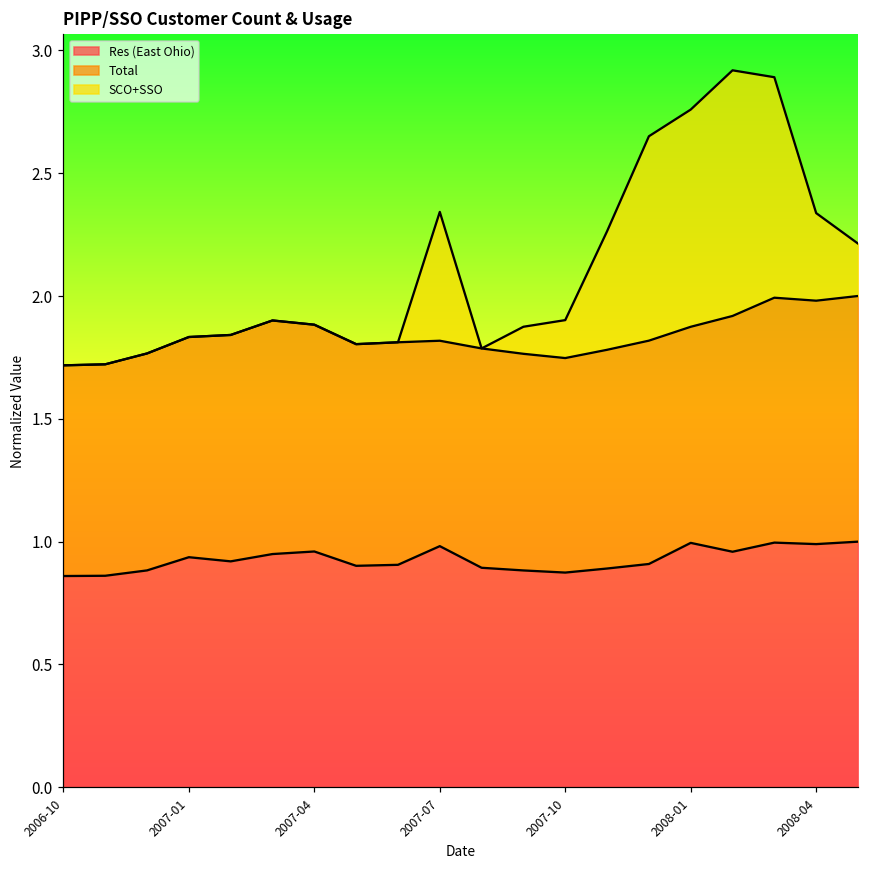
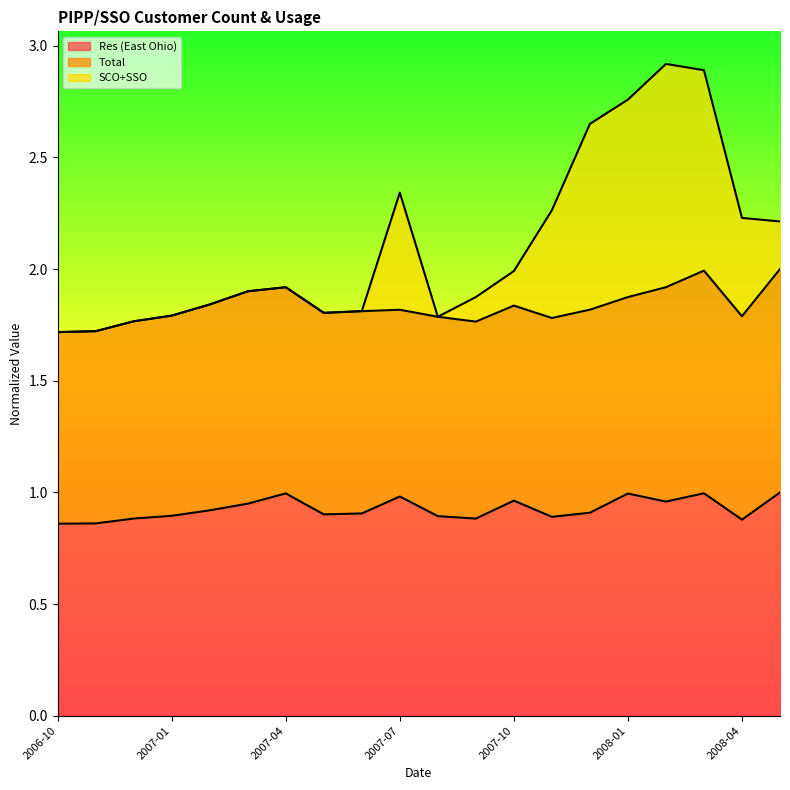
Res (East Ohio), 2007-01: 0.94 -> 0.90
Res (East Ohio), 2007-04: 0.96 -> 1.00
Res (East Ohio), 2007-10: 0.87 -> 0.96
Res (East Ohio), 2008-04: 0.99 -> 0.88
Total, 2008-04: 0.99 -> 0.91
SCO+SSO, 2008-04: 0.36 -> 0.44
